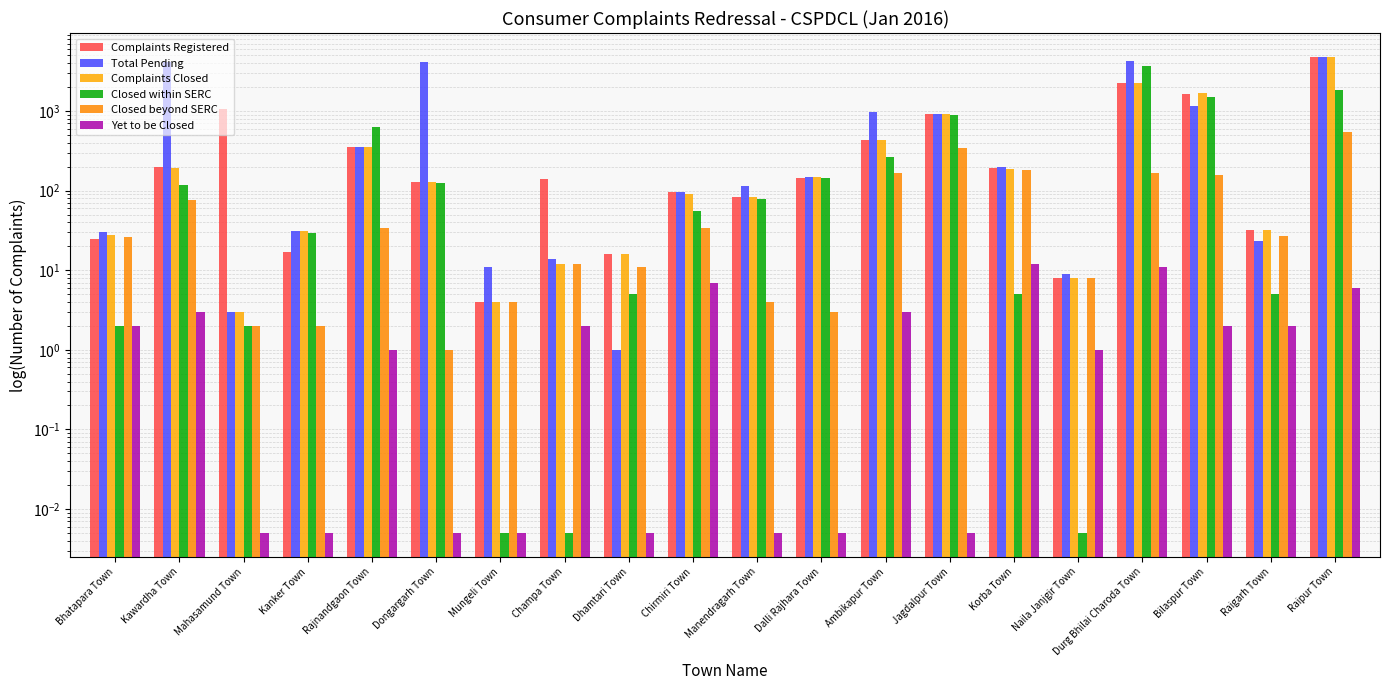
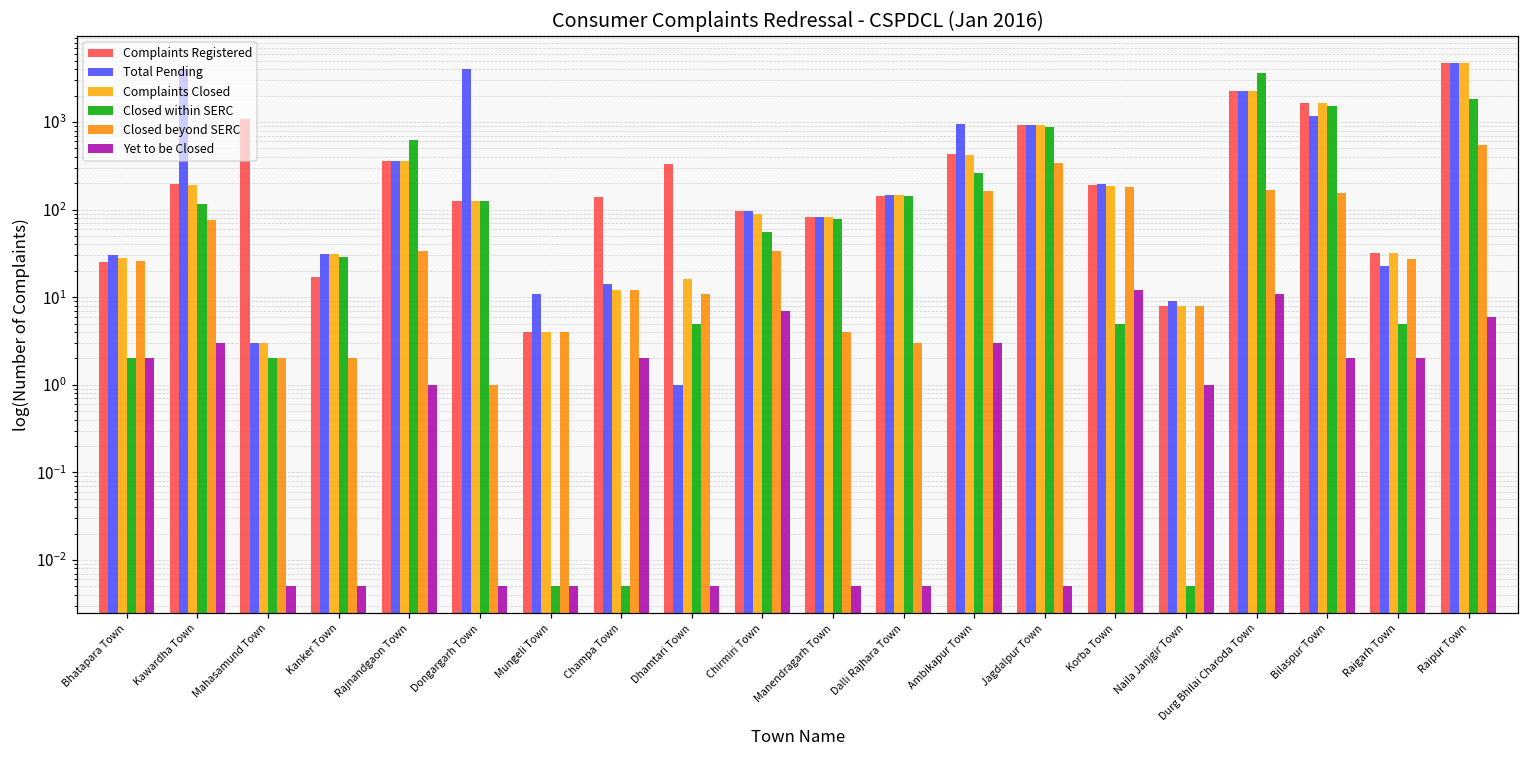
Complaints Registered, Dhamtari Town: 16 -> 330
Total Pending, Manendragarh Town: 120 -> 80
Total Pending, Durg Bhilai Charoda Town: 4000 -> 2200
